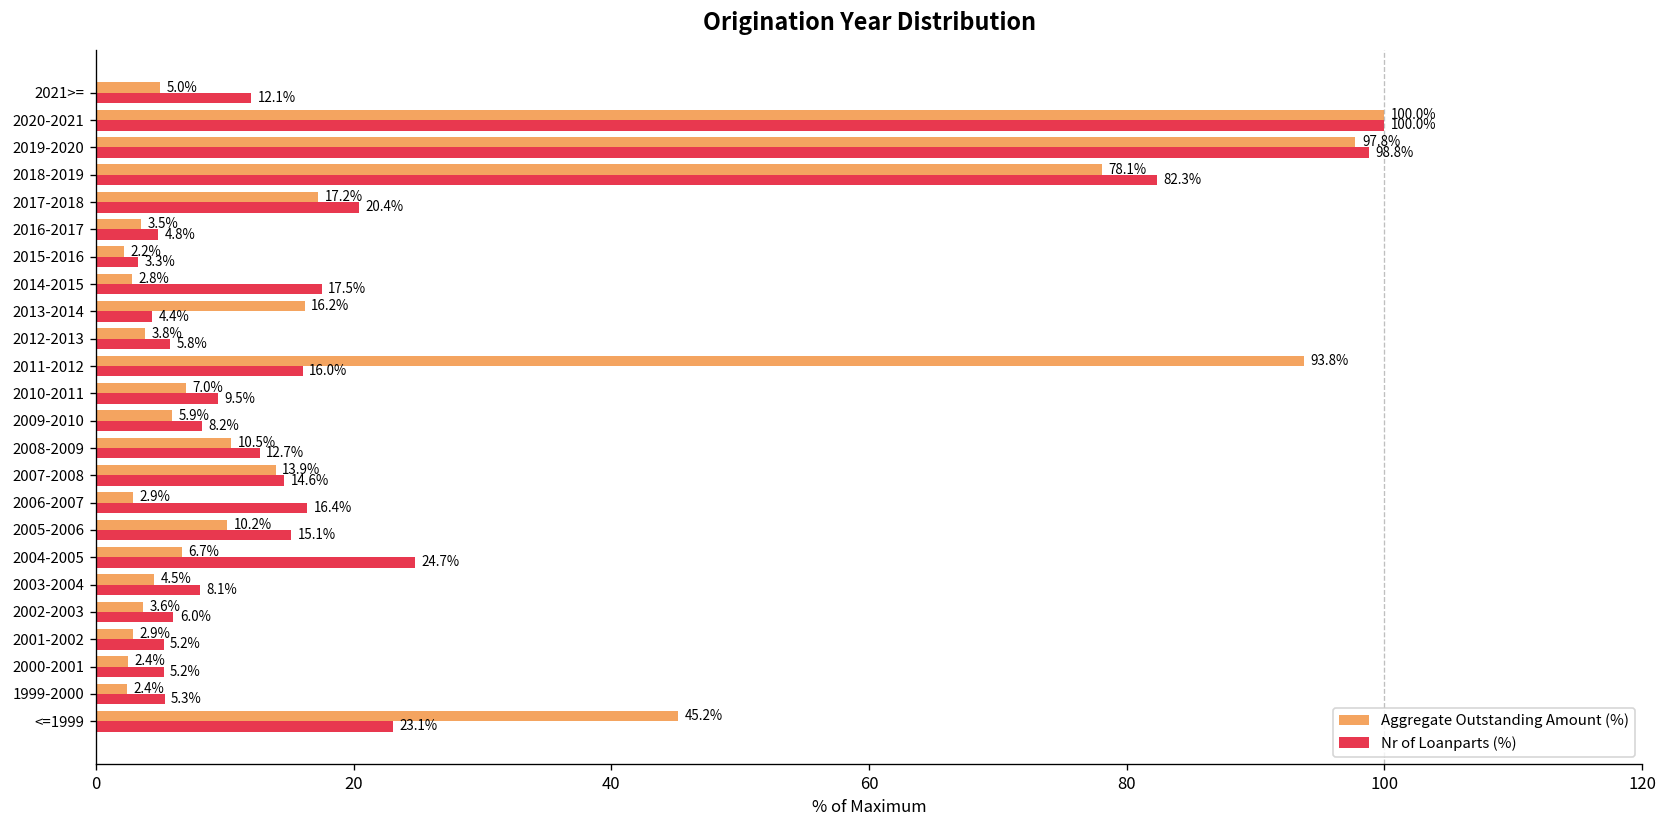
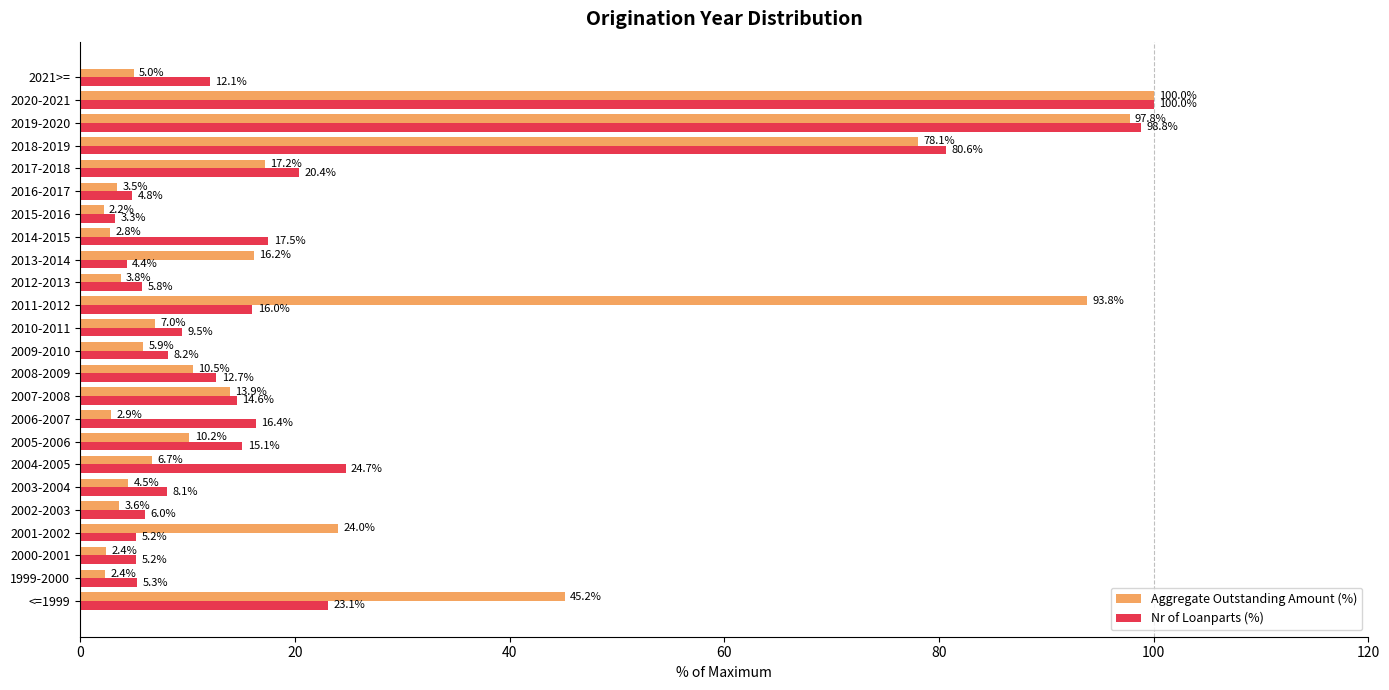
Nr of Loanparts (%), 2018-2019: 82.3% -> 80.6%
Aggregate Outstanding Amount (%), 2001-2002: 2.9% -> 24.0%
